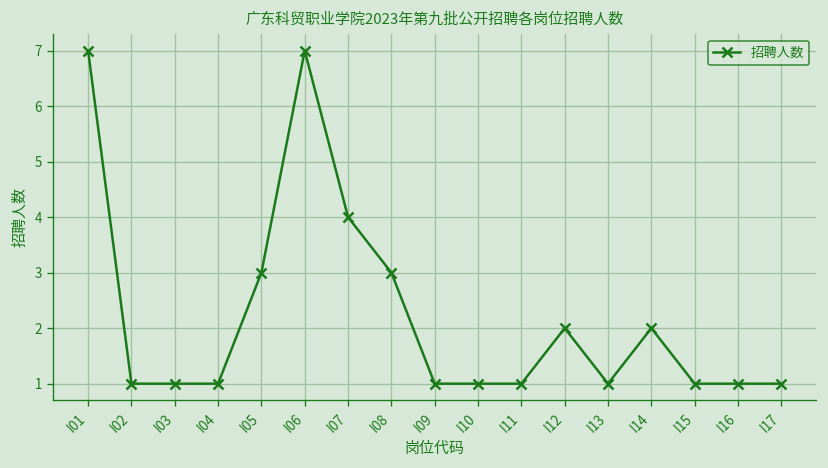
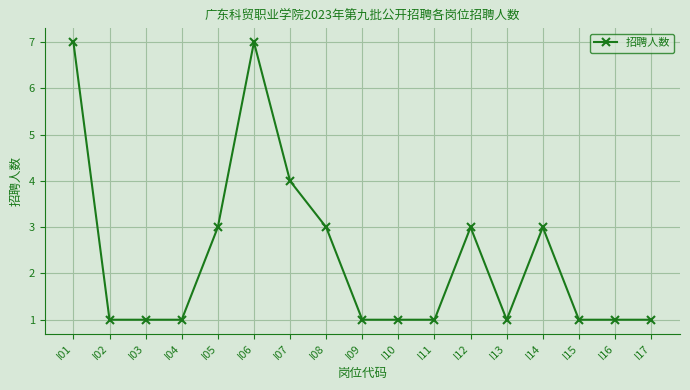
I12: 2 -> 3
I14: 2 -> 3
